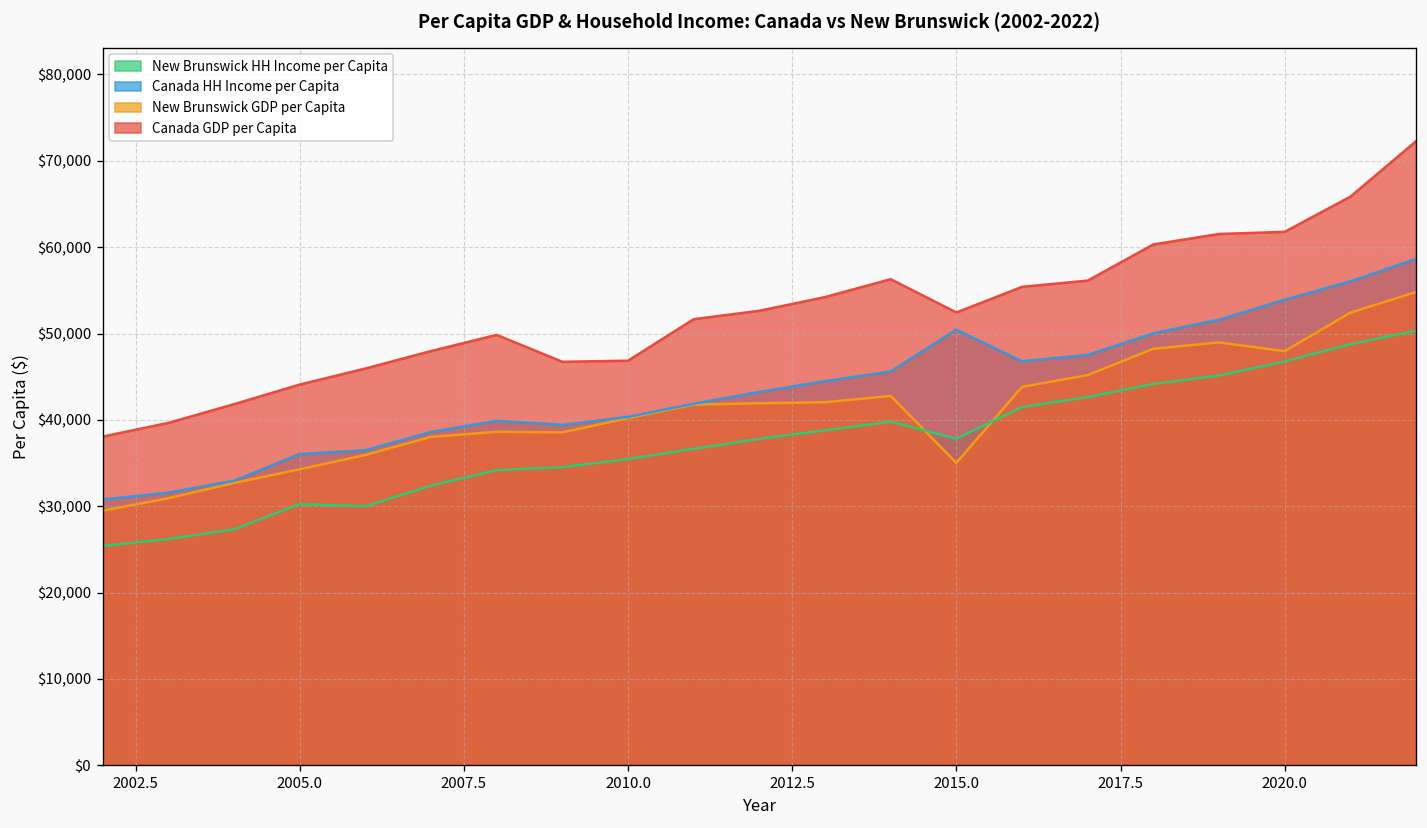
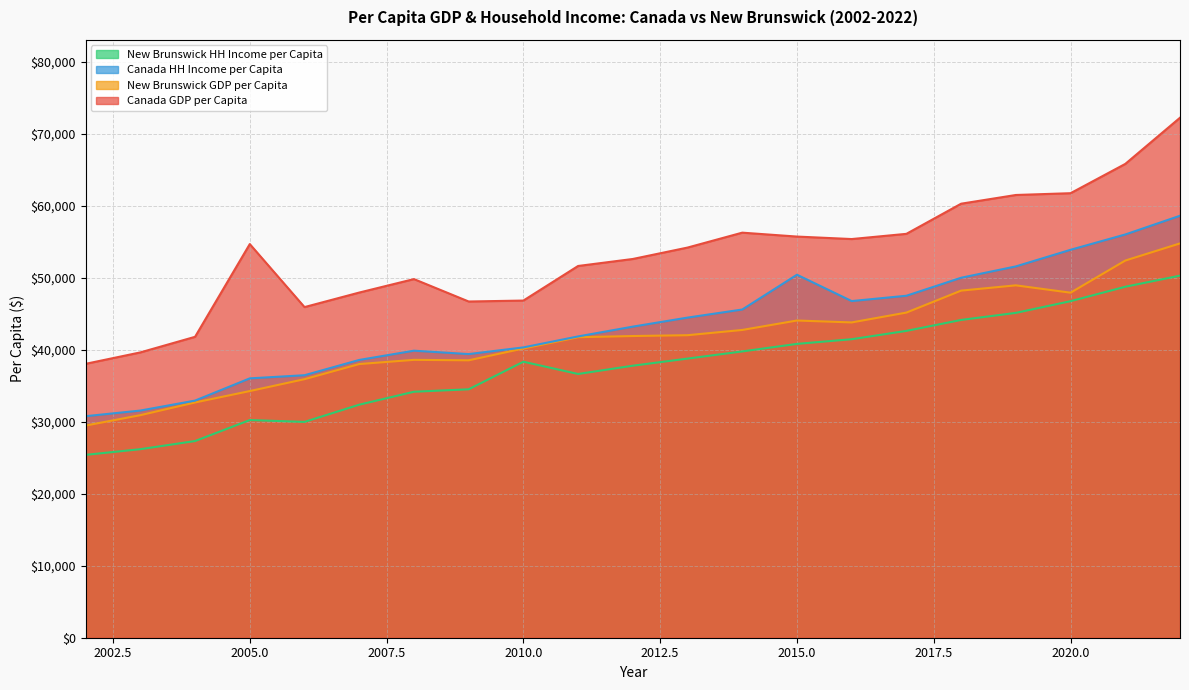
Canada GDP per Capita, 2005.0: $44,000 -> $55,000
New Brunswick HH Income per Capita, 2010.0: $35,000 -> $38,000
New Brunswick HH Income per Capita, 2015.0: $38,000 -> $41,000
New Brunswick GDP per Capita, 2015.0: $35,000 -> $44,000
Canada GDP per Capita, 2015.0: $52,000 -> $56,000
